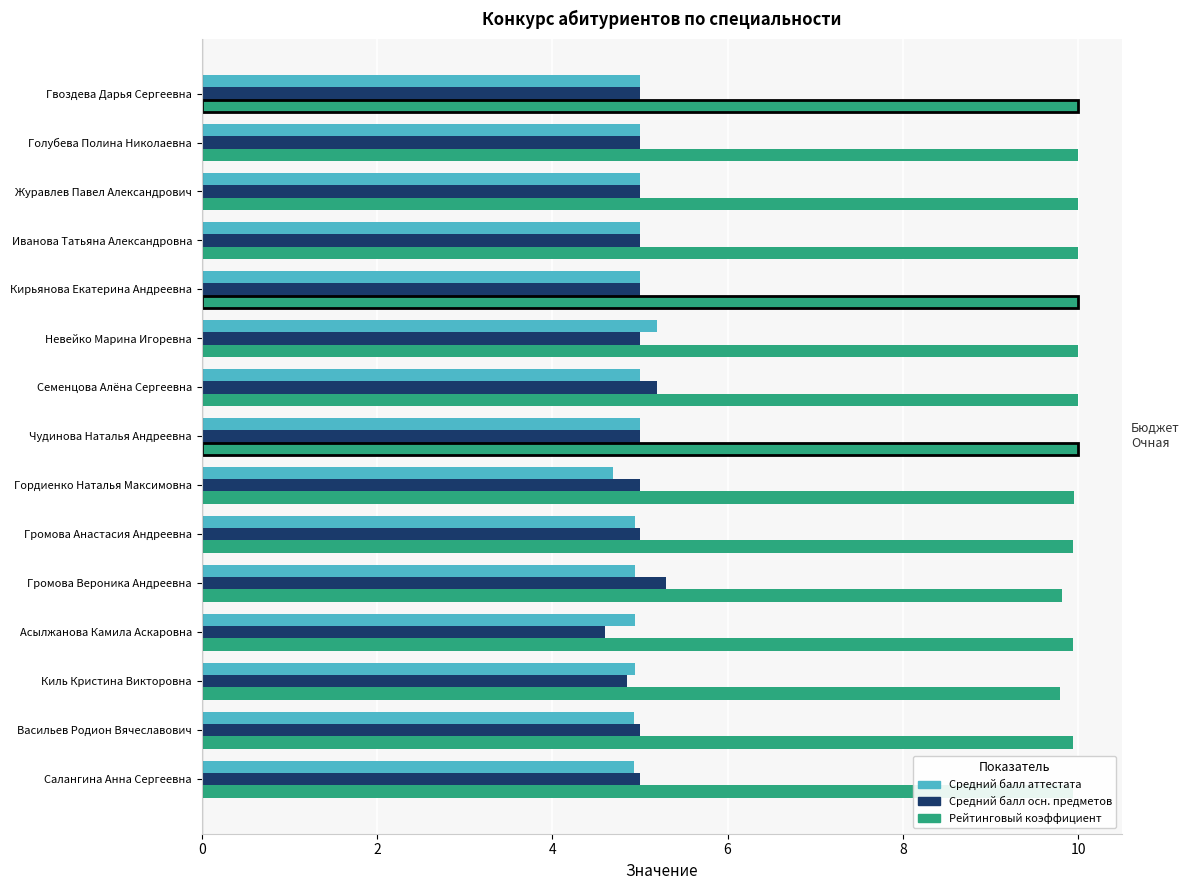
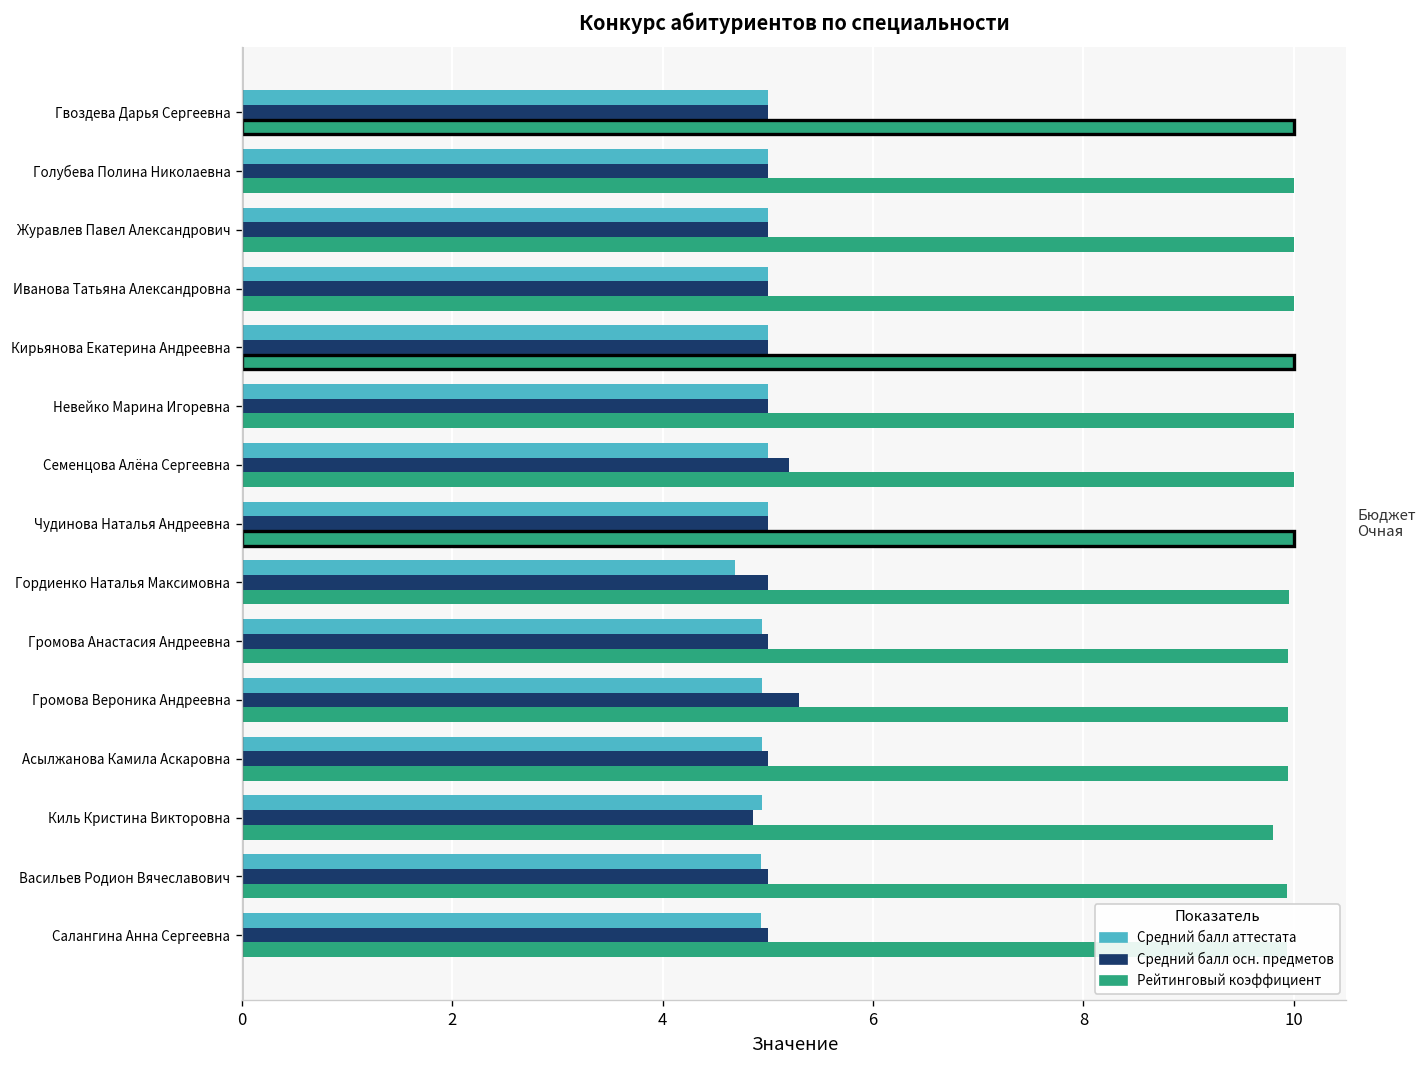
Средний балл аттестата, Невейко Марина Игоревна: 5.2 -> 5.0
Рейтинговый коэффициент, Громова Вероника Андреевна: 9.8 -> 9.9
Средний балл осн. предметов, Асылжанова Камила Аскаровна: 4.6 -> 5.0
